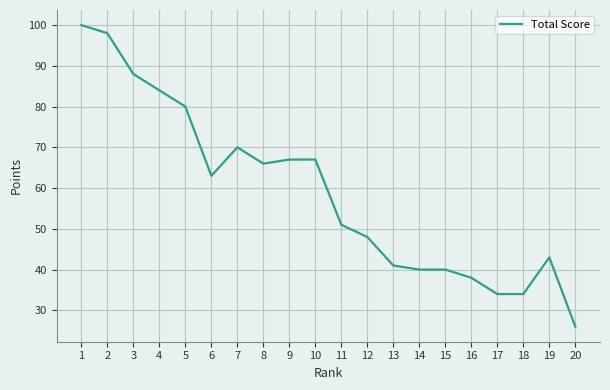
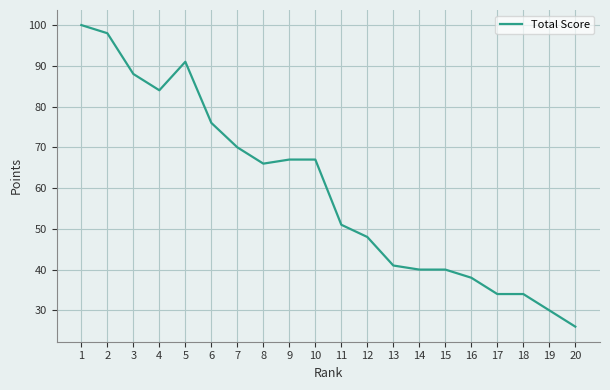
5: 80 -> 91
6: 63 -> 76
19: 43 -> 30
